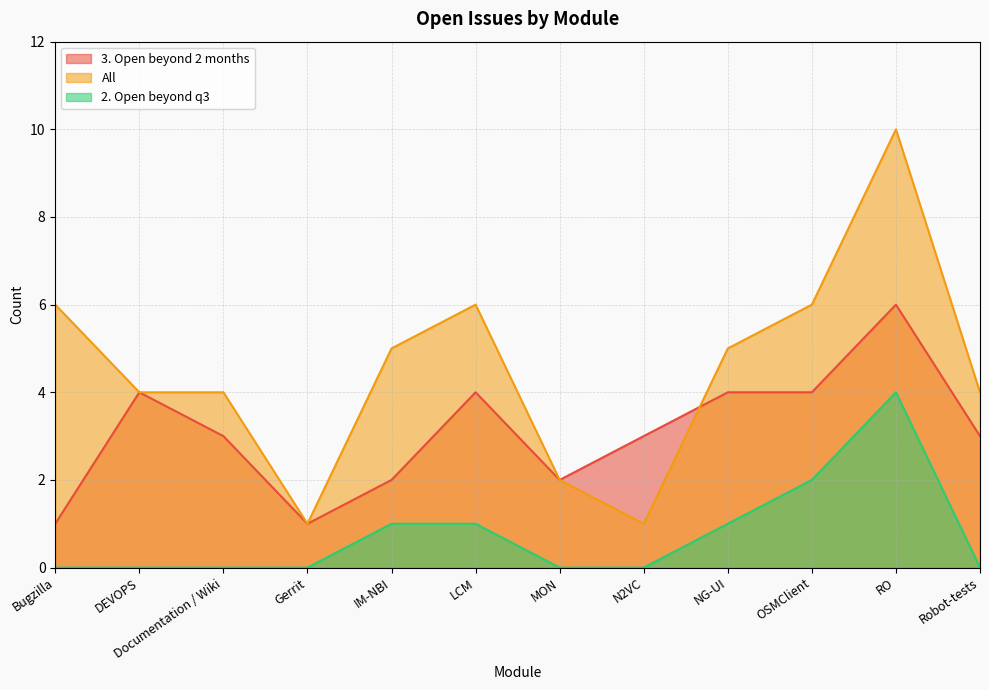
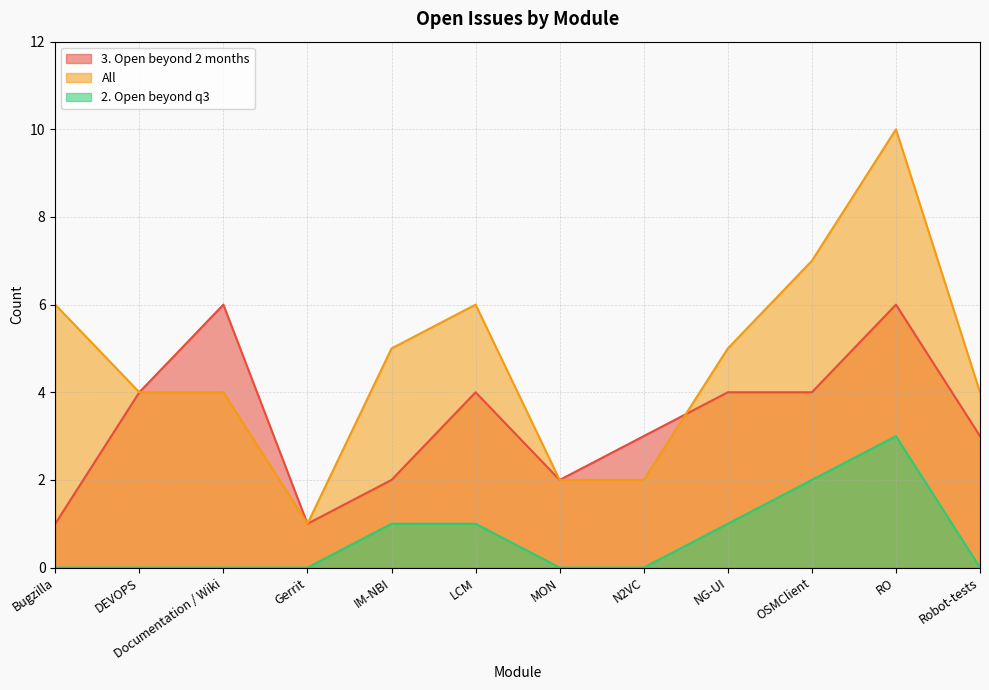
3. Open beyond 2 months, Documentation / Wiki: 3 -> 6
All, N2VC: 1 -> 2
All, OSMClient: 6 -> 7
2. Open beyond q3, RO: 4 -> 3
